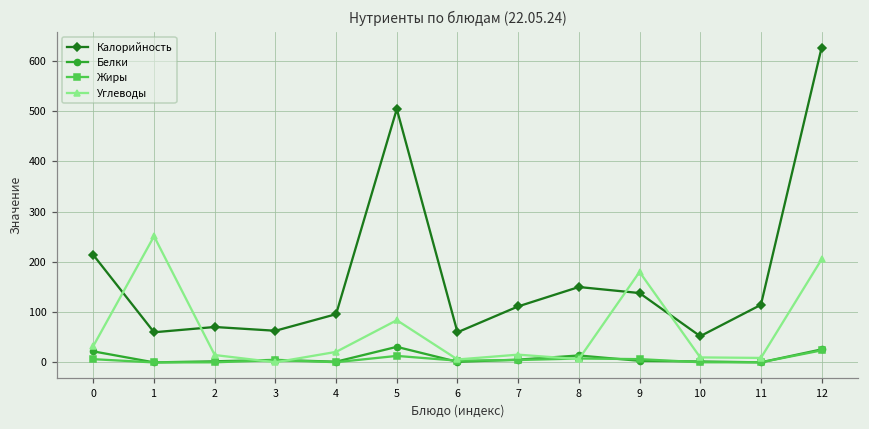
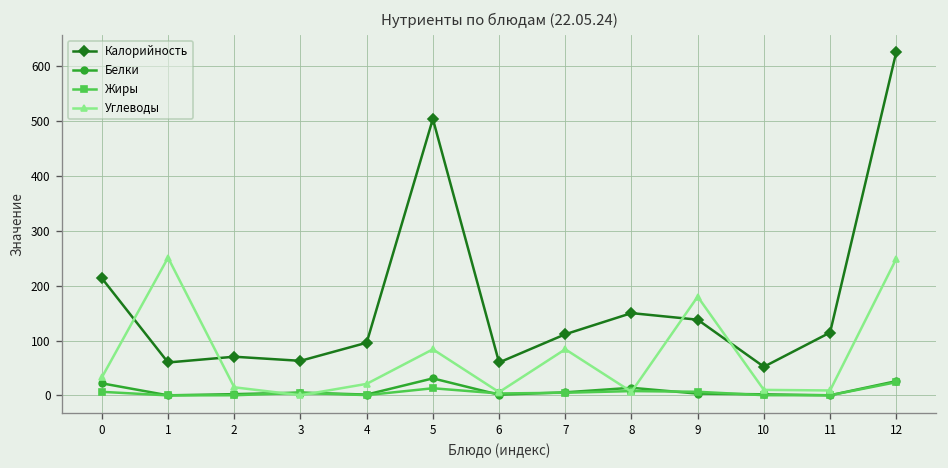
Углеводы, 7: 20 -> 80
Углеводы, 12: 210 -> 250
